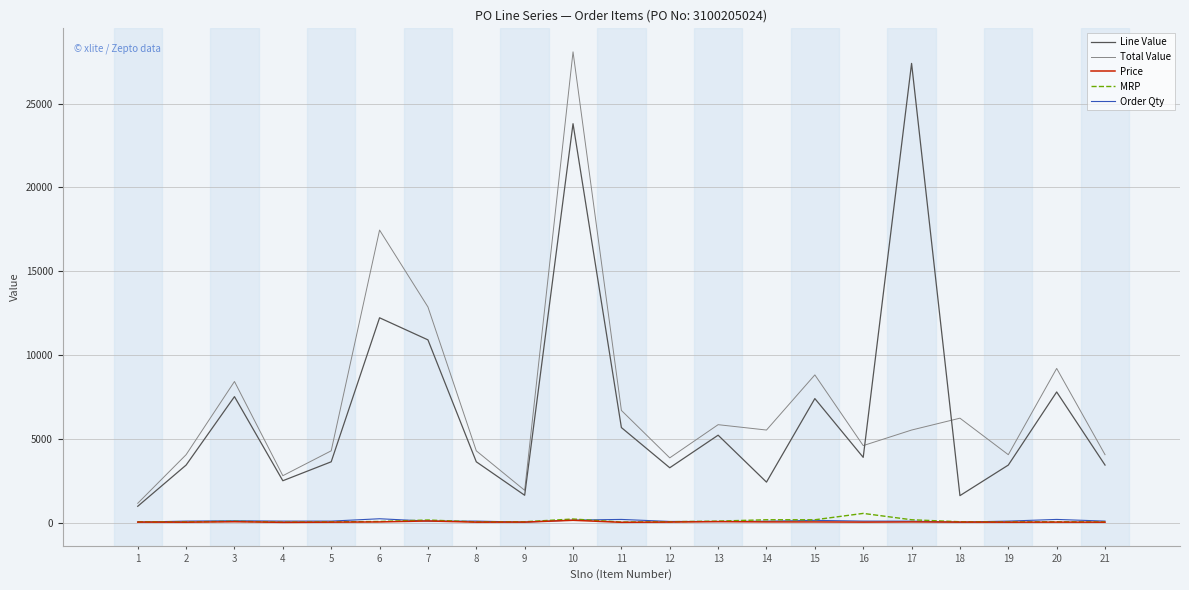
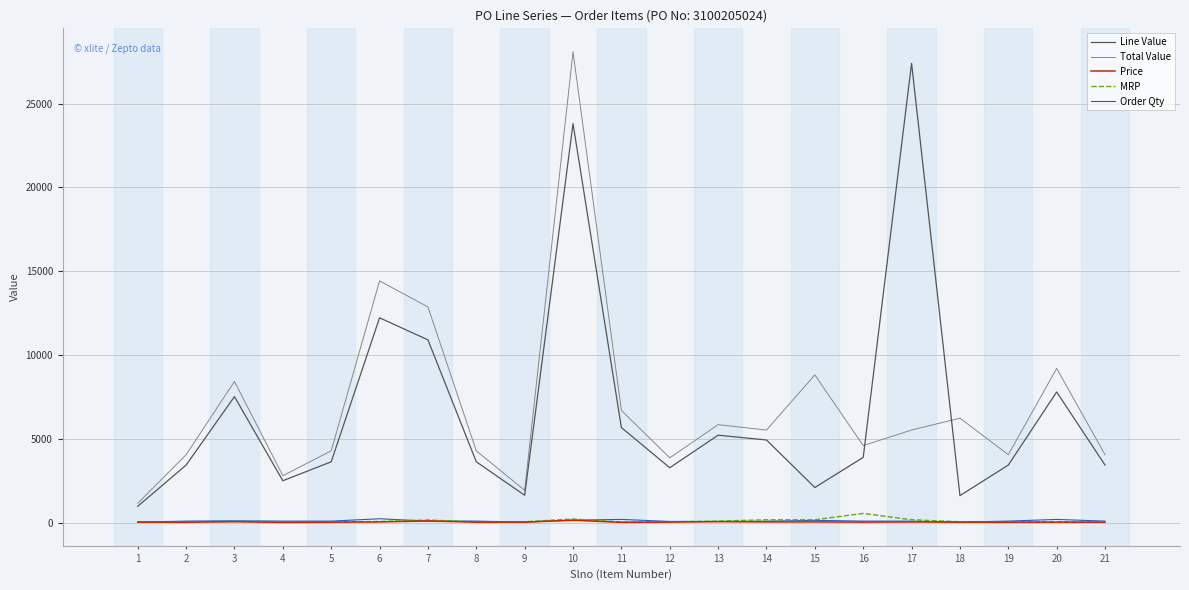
Total Value, 6: 17500 -> 14400
Line Value, 14: 2400 -> 4900
Line Value, 15: 7400 -> 2100
